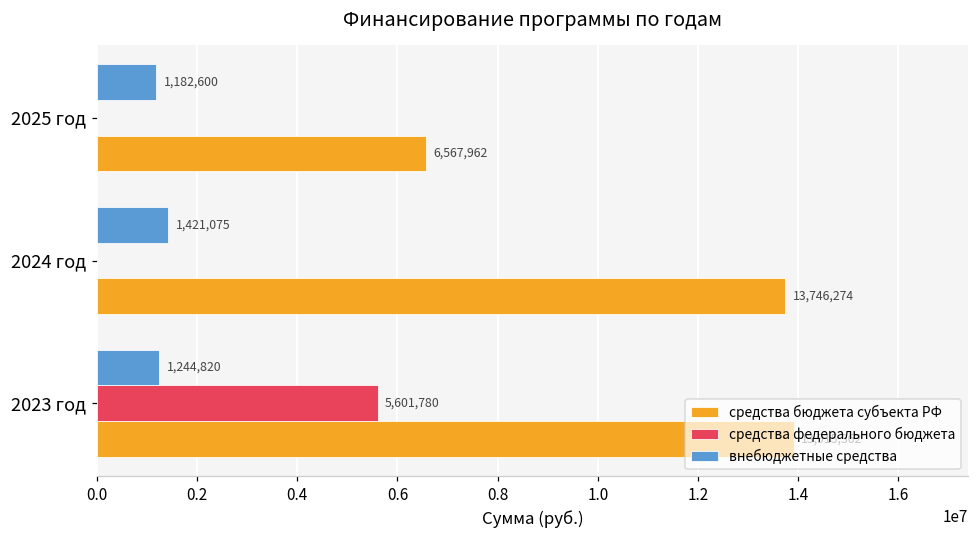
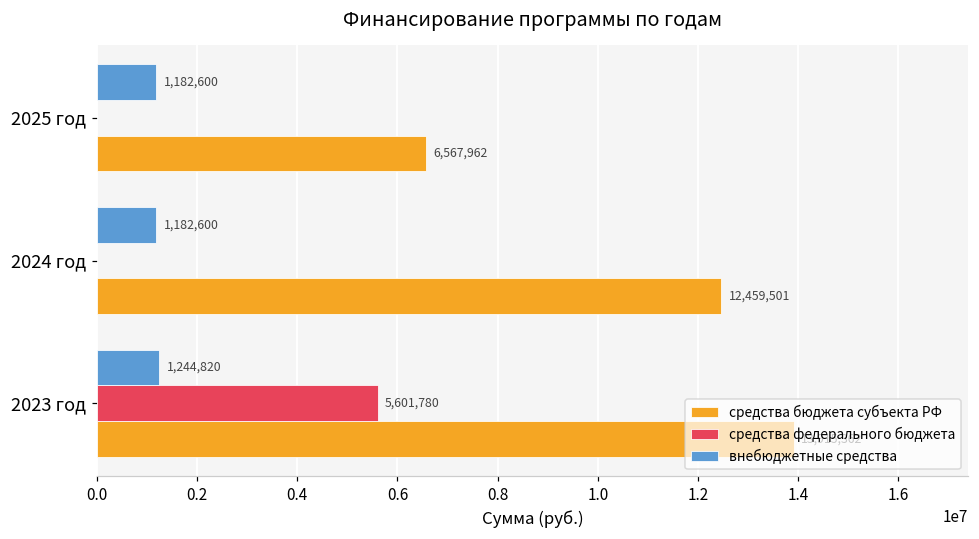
внебюджетные средства, 2024 год: 1,421,075 -> 1,182,600
средства бюджета субъекта РФ, 2024 год: 13,746,274 -> 12,459,501
